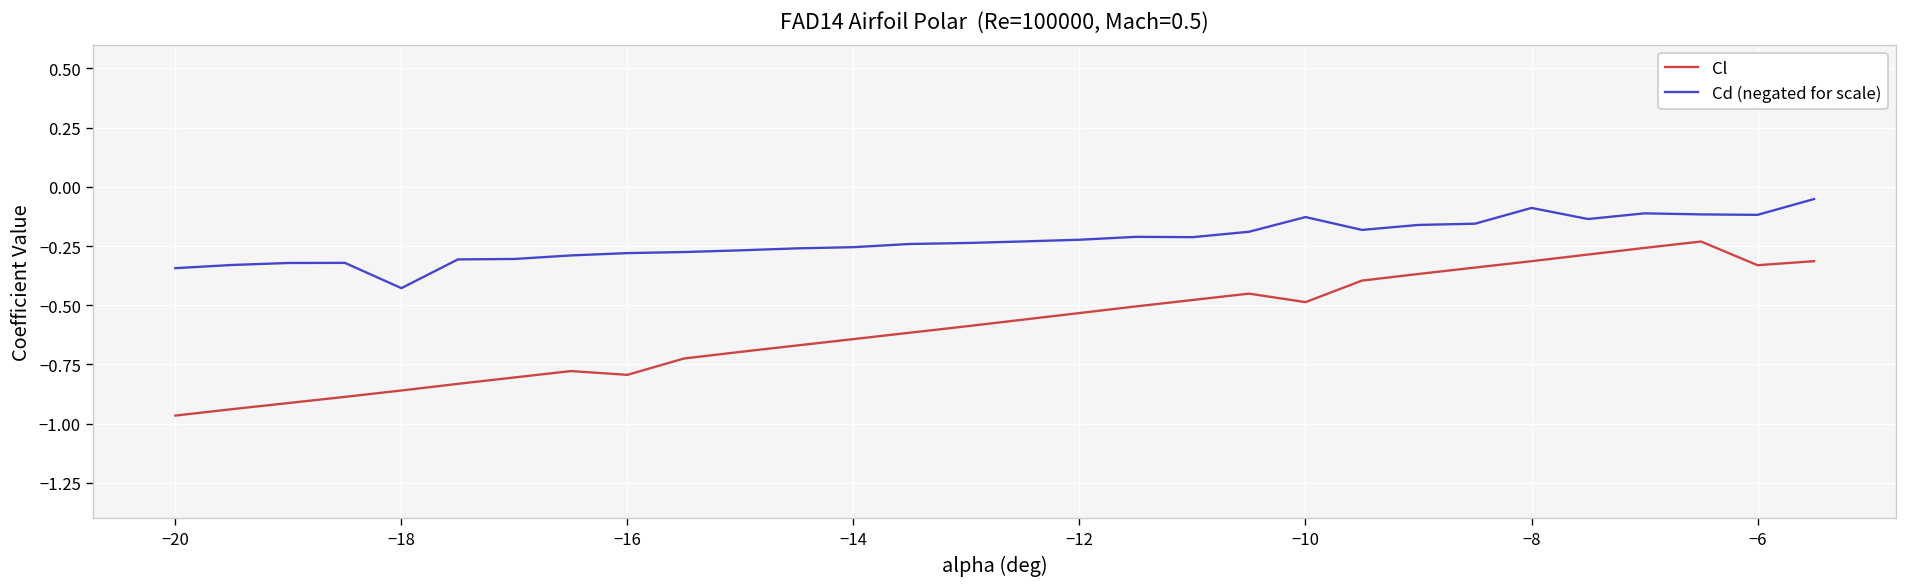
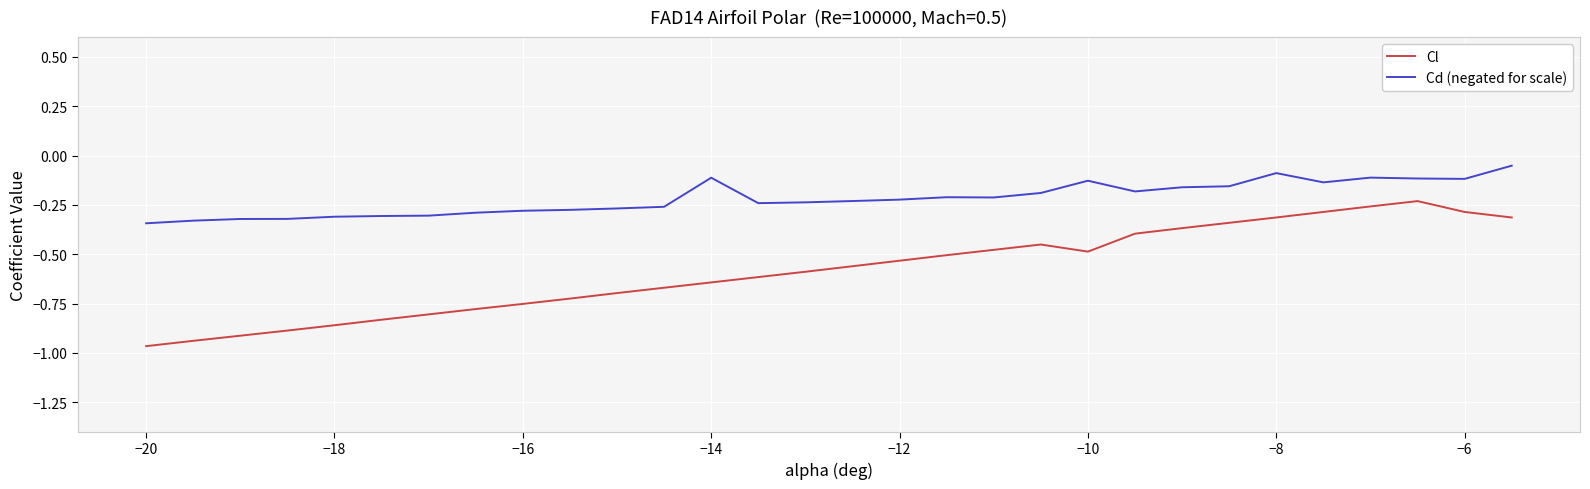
Cd (negated for scale), −18: -0.43 -> -0.31
Cl, −16: -0.79 -> -0.75
Cd (negated for scale), −14: -0.25 -> -0.11
Cl, −6: -0.33 -> -0.29
